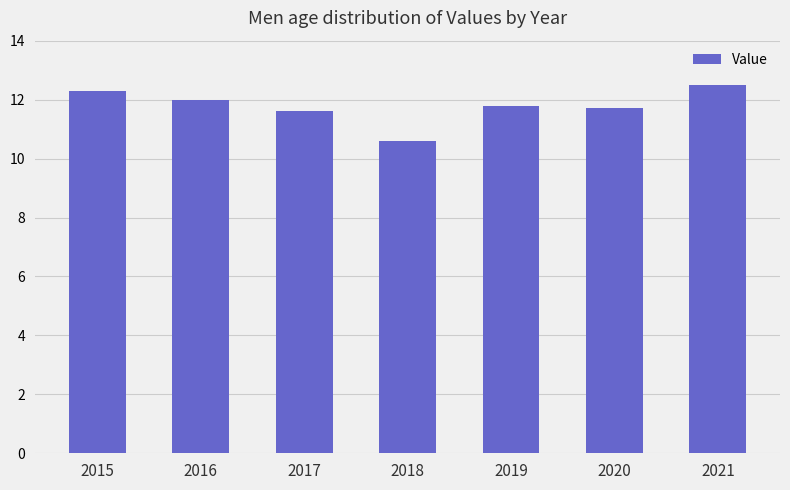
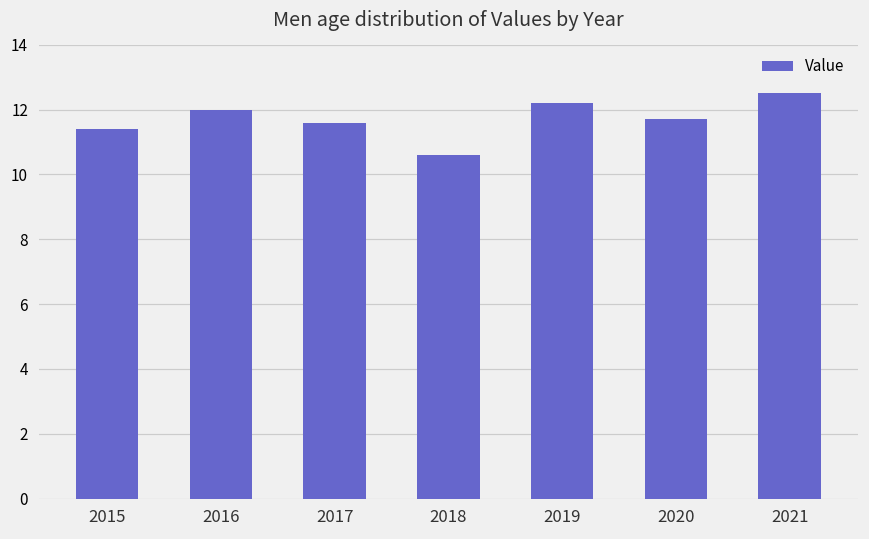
2015: 12.3 -> 11.4
2019: 11.8 -> 12.2
